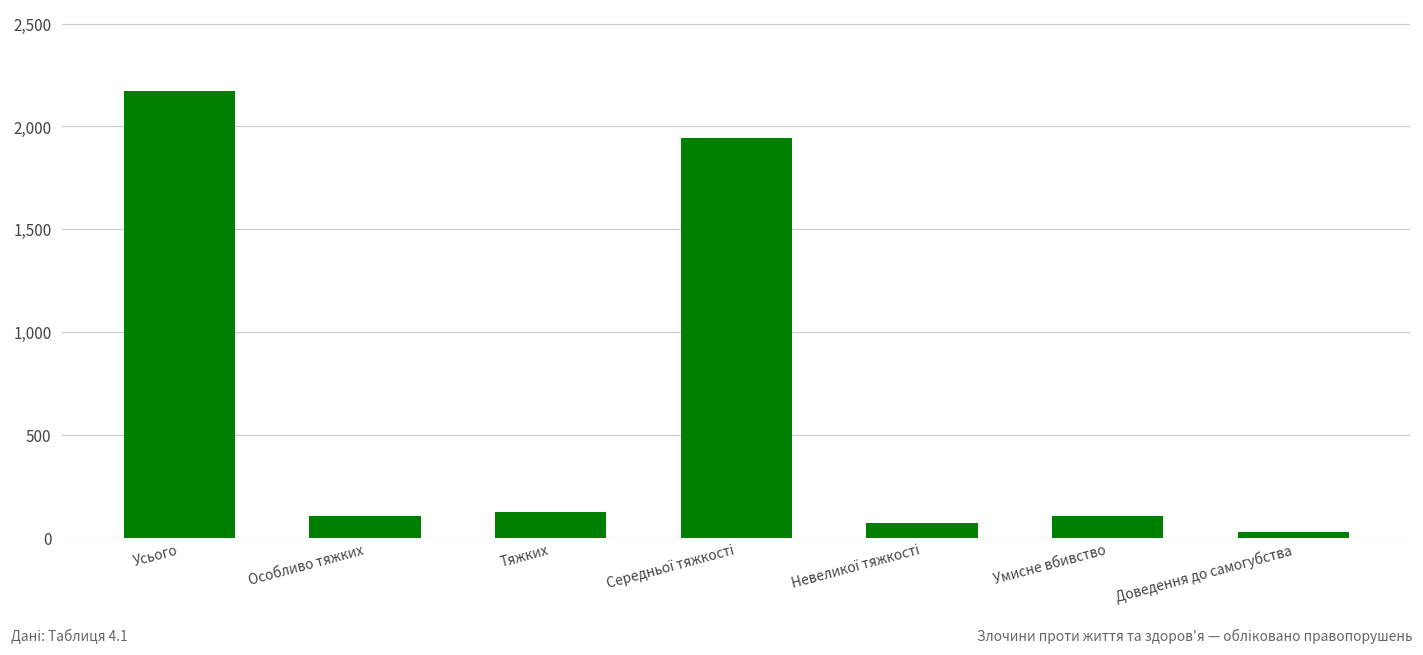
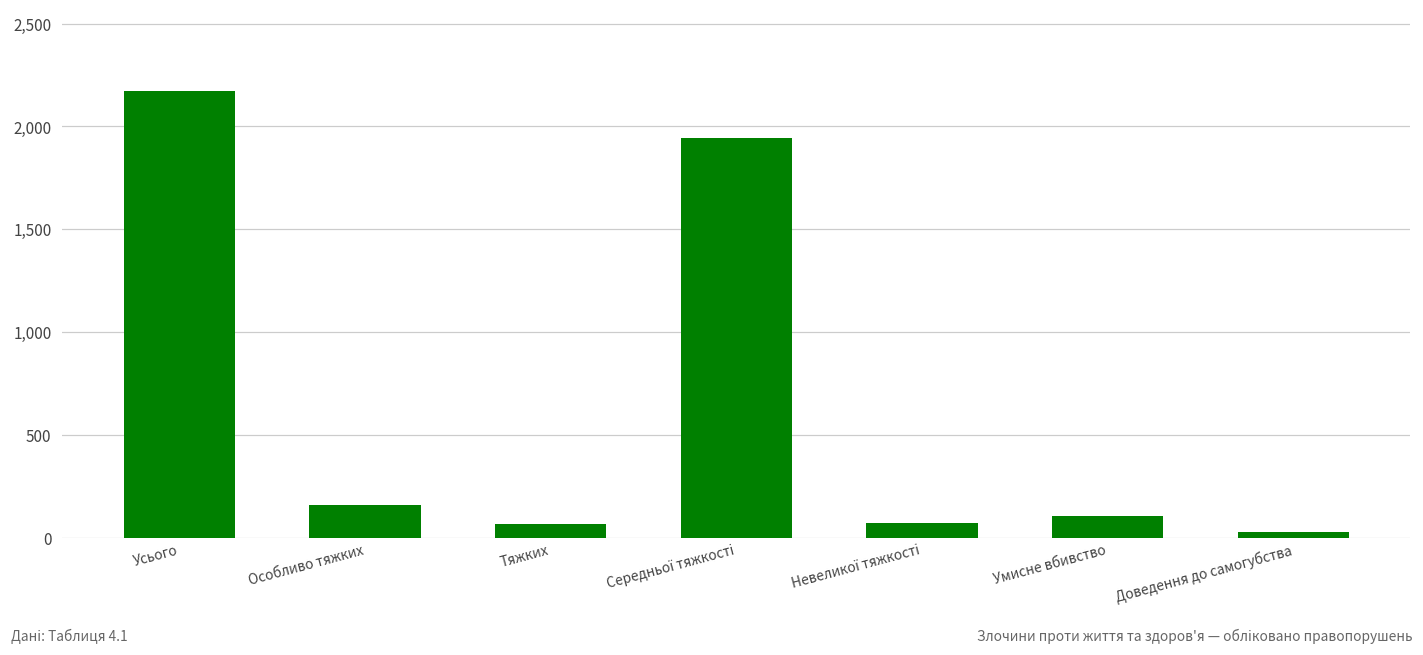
Особливо тяжких: 110 -> 160
Тяжких: 130 -> 70
